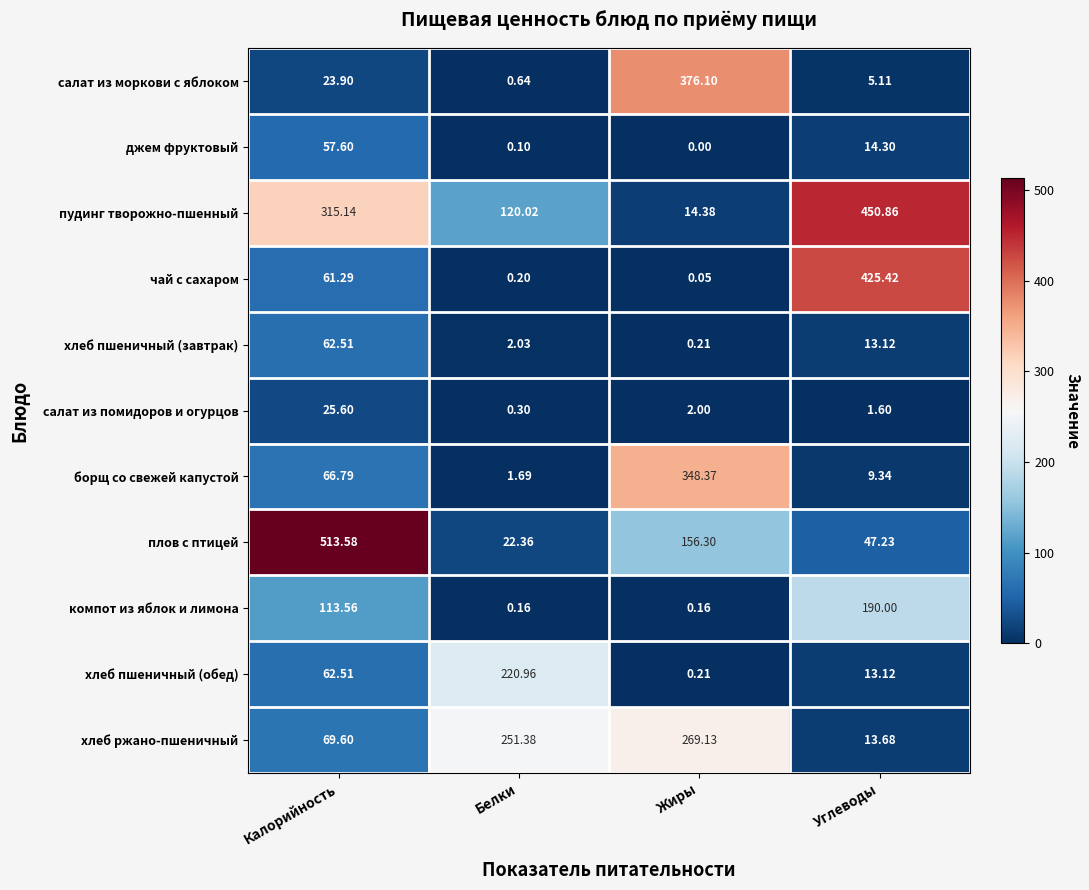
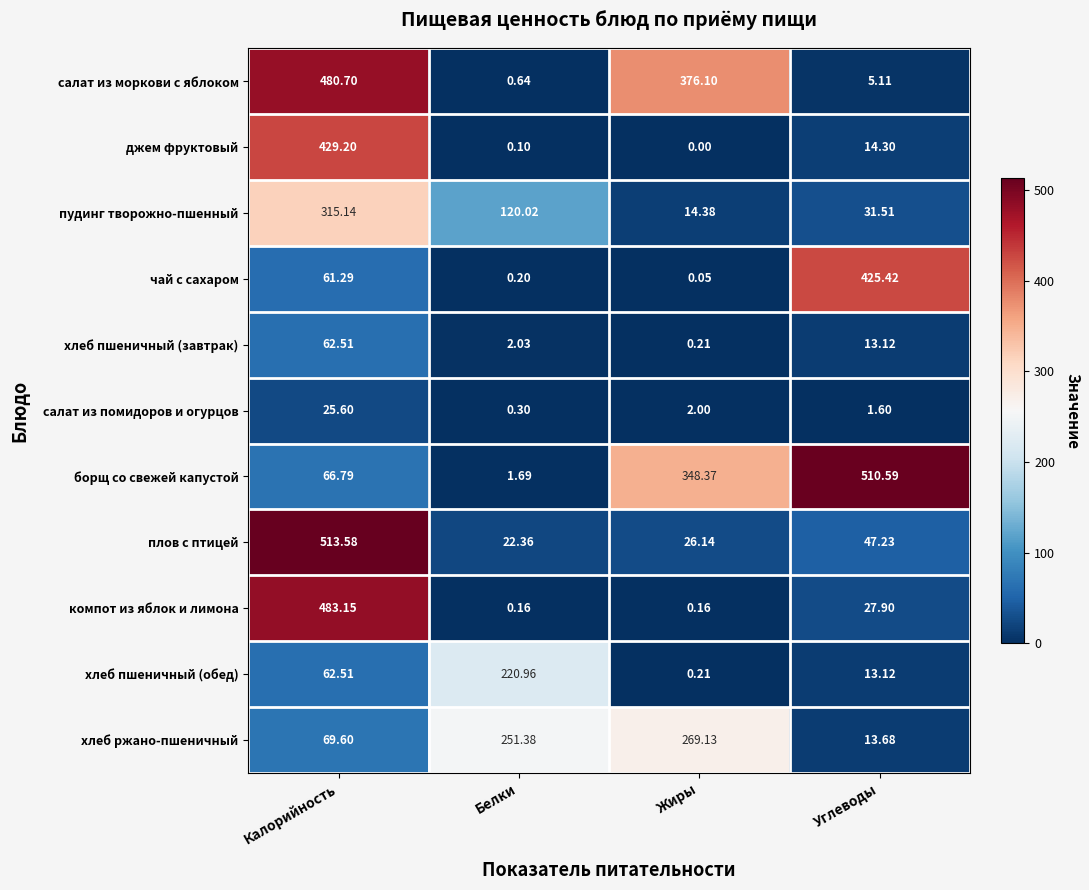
салат из моркови с яблоком, Калорийность: 23.90 -> 480.70
джем фруктовый, Калорийность: 57.60 -> 429.20
пудинг творожно-пшенный, Углеводы: 450.86 -> 31.51
борщ со свежей капустой, Углеводы: 9.34 -> 510.59
плов с птицей, Жиры: 156.30 -> 26.14
компот из яблок и лимона, Калорийность: 113.56 -> 483.15
компот из яблок и лимона, Углеводы: 190.00 -> 27.90
